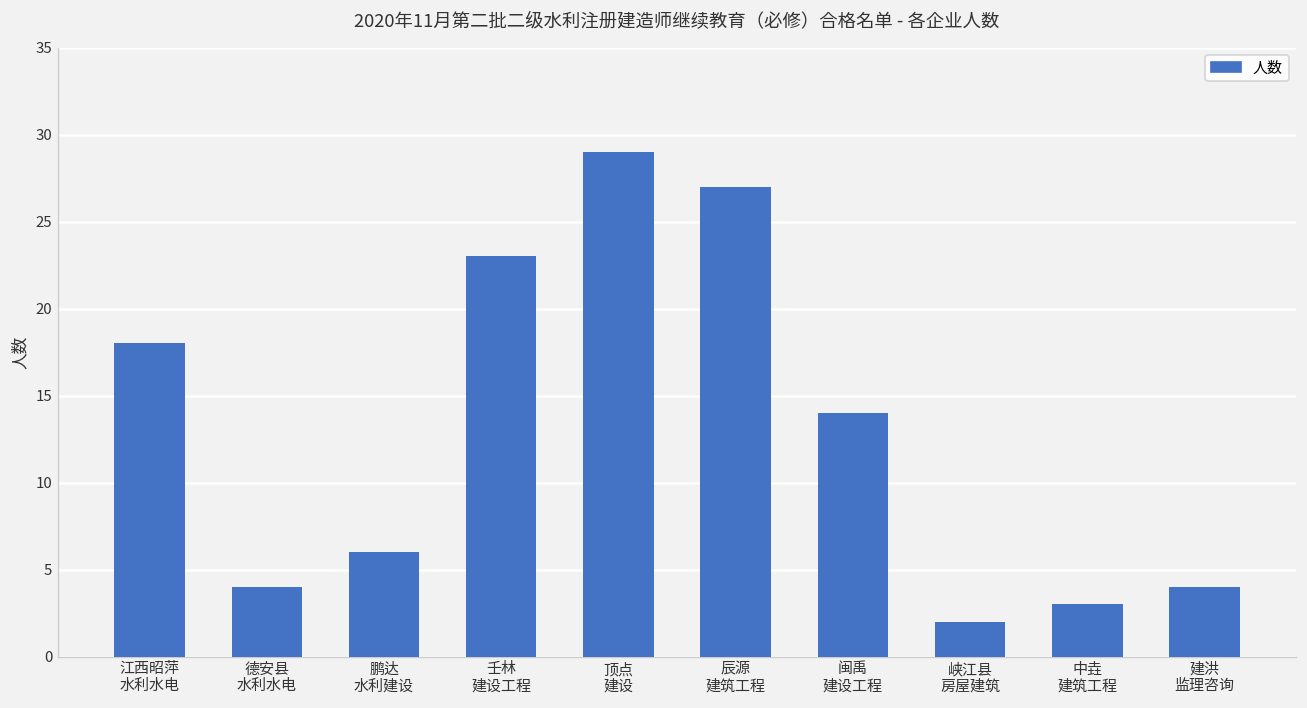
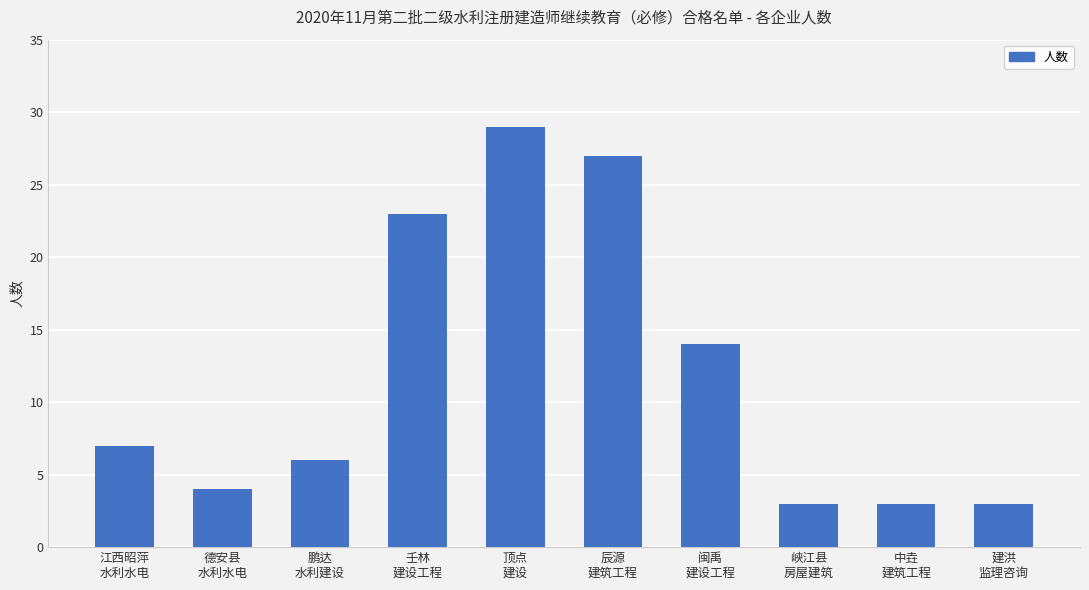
江西昭萍 水利水电: 18 -> 7
峡江县 房屋建筑: 2 -> 3
建洪 监理咨询: 4 -> 3
